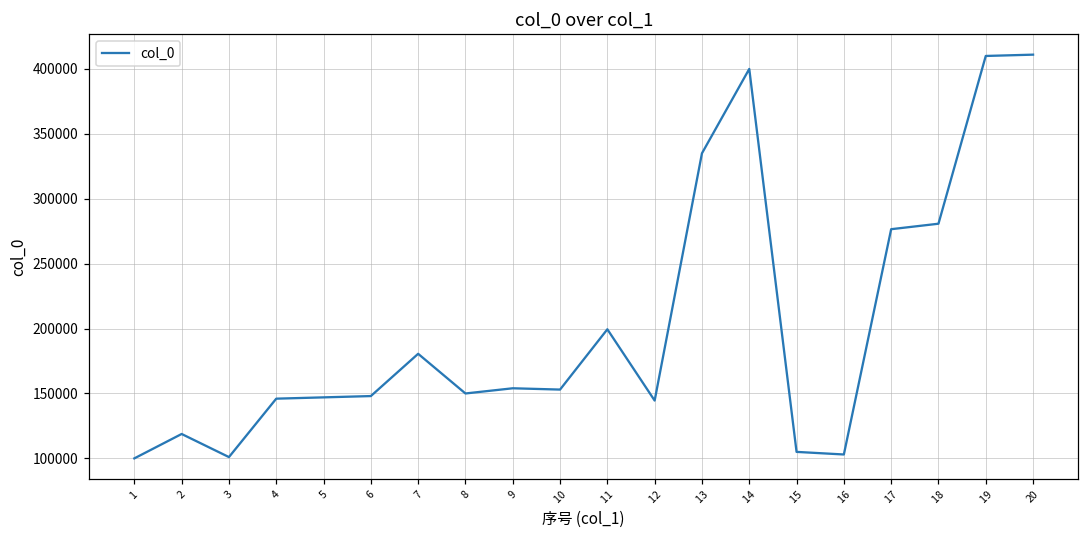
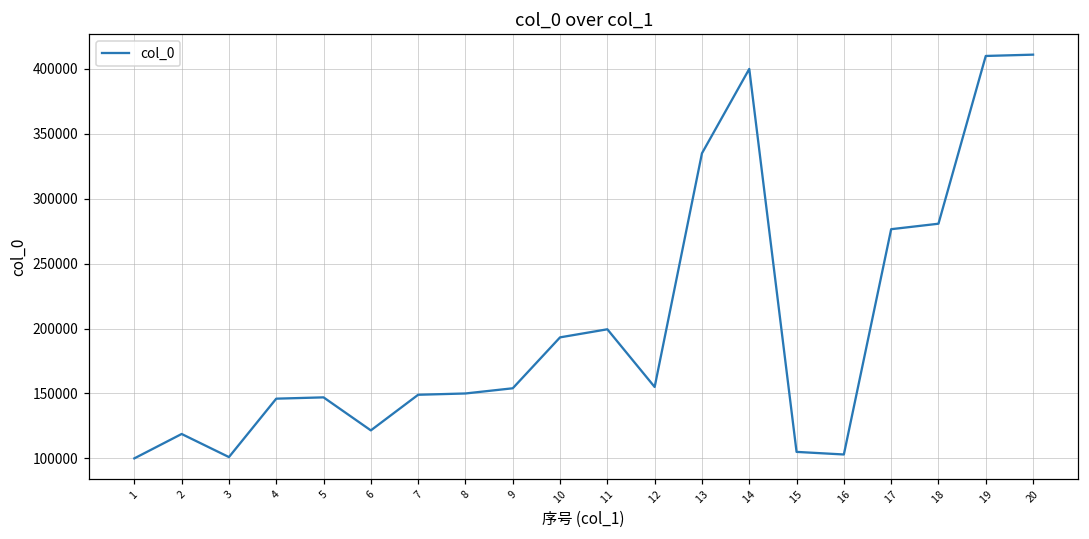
6: 148000 -> 122000
7: 181000 -> 149000
10: 153000 -> 193000
12: 145000 -> 155000
